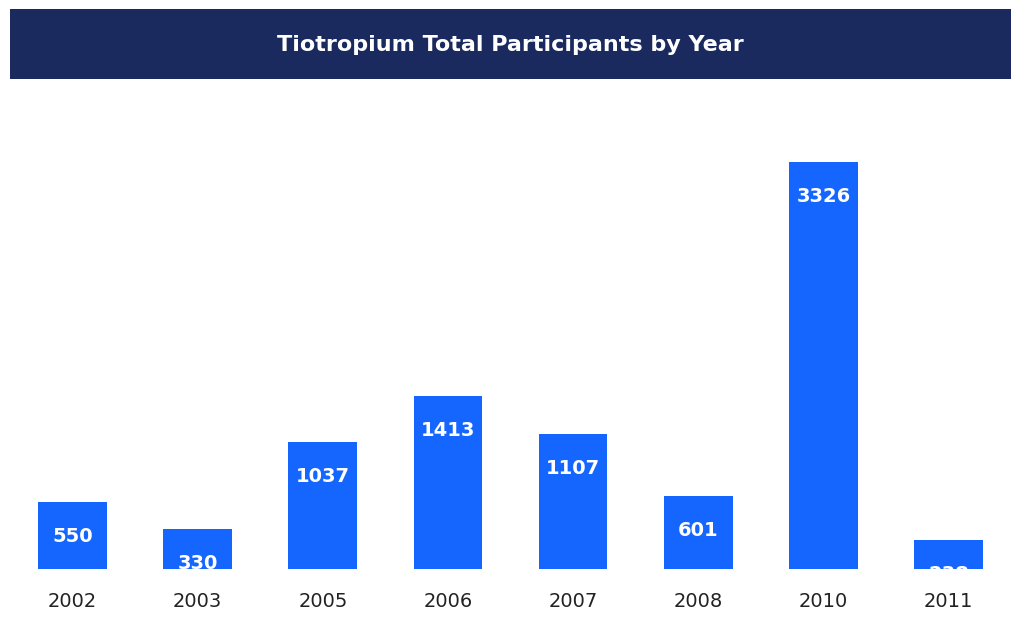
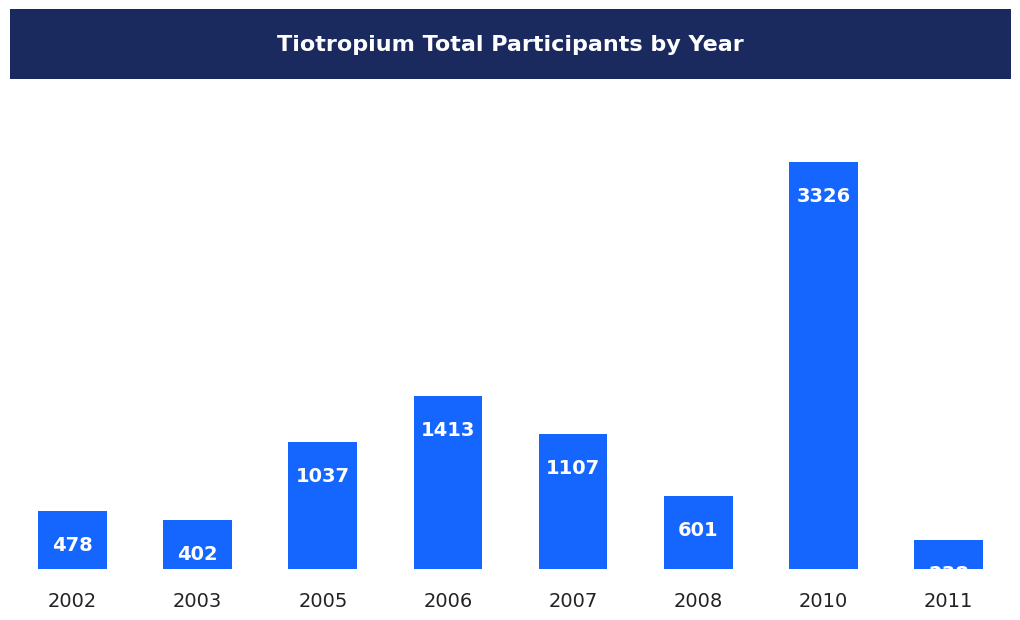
2002: 550 -> 478
2003: 330 -> 402
